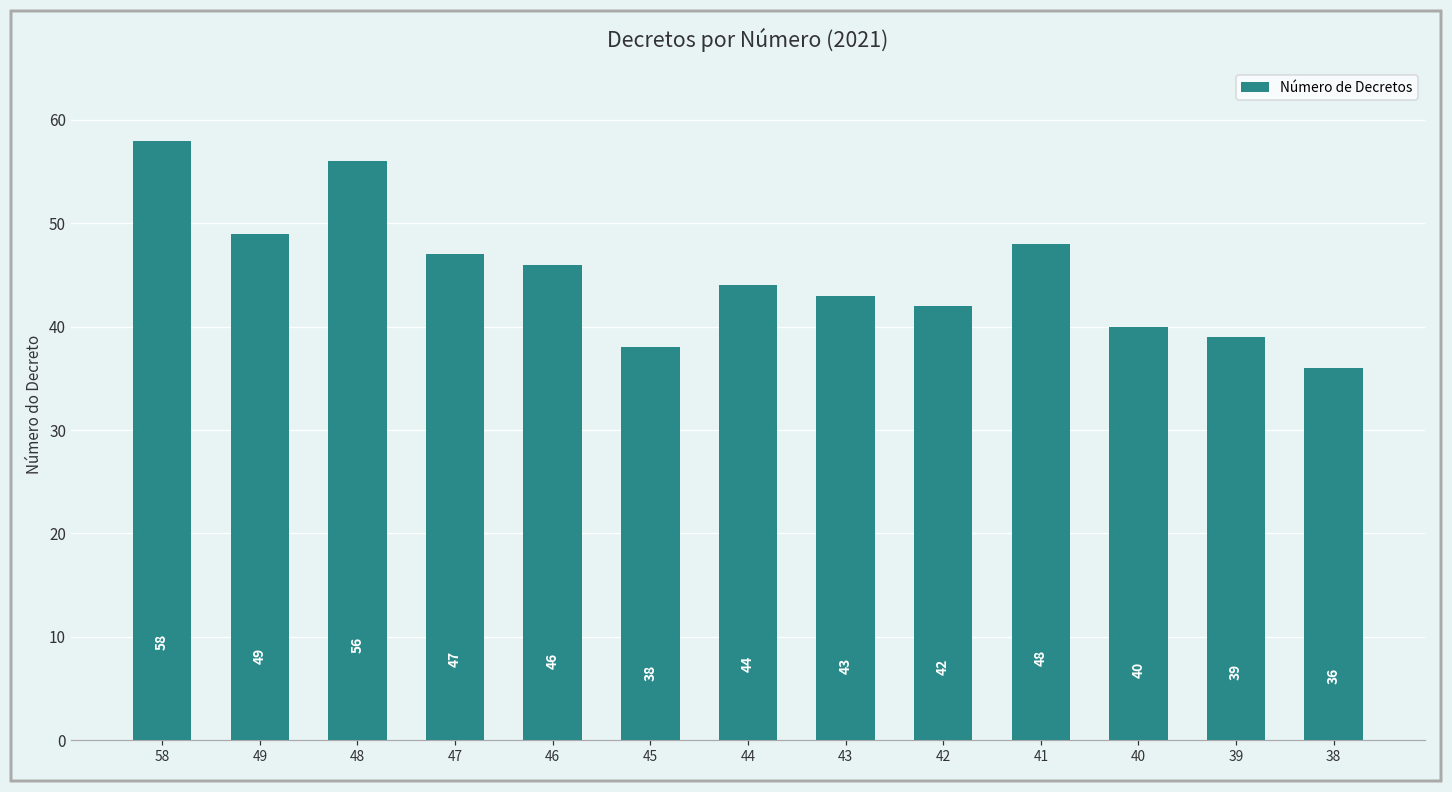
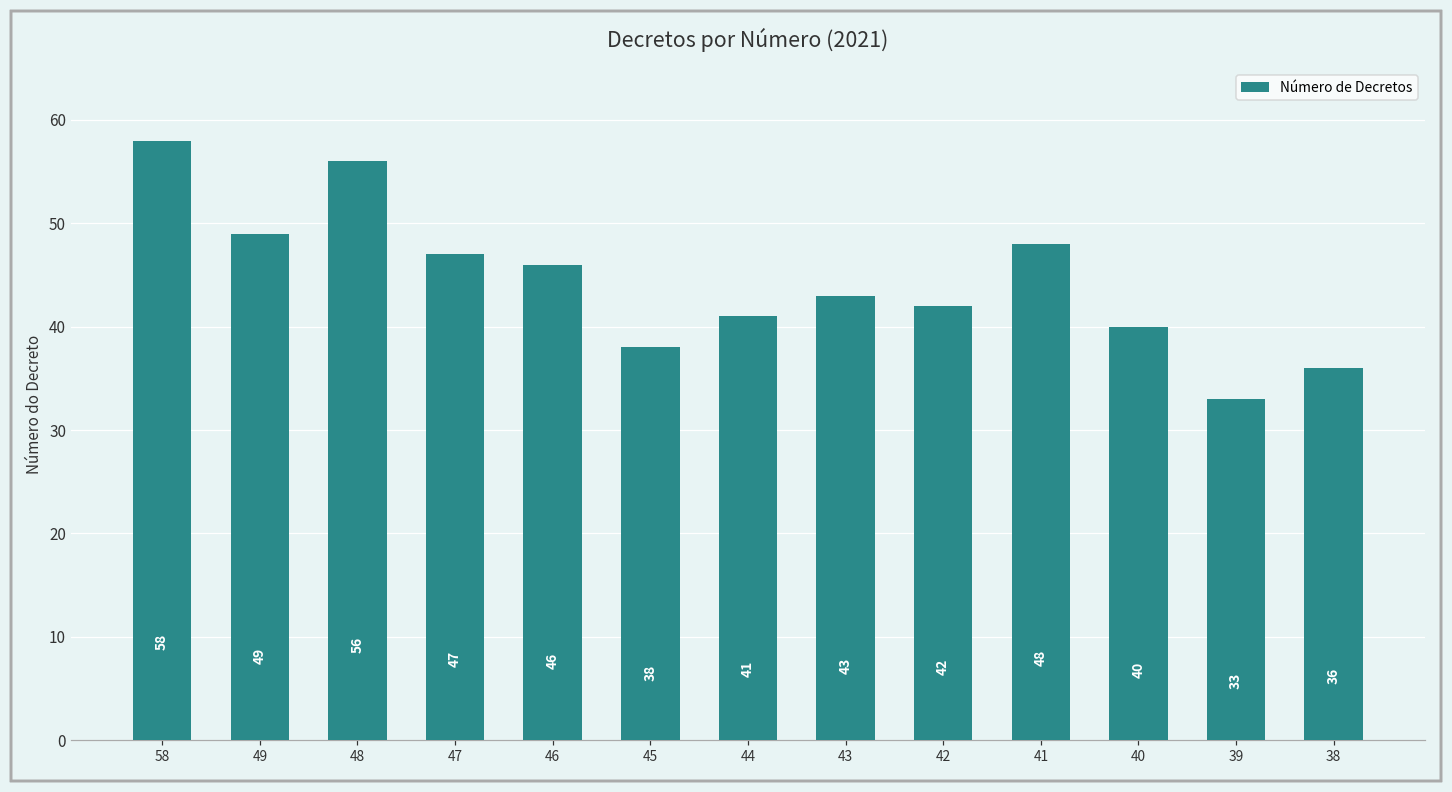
44: 44 -> 41
39: 39 -> 33
